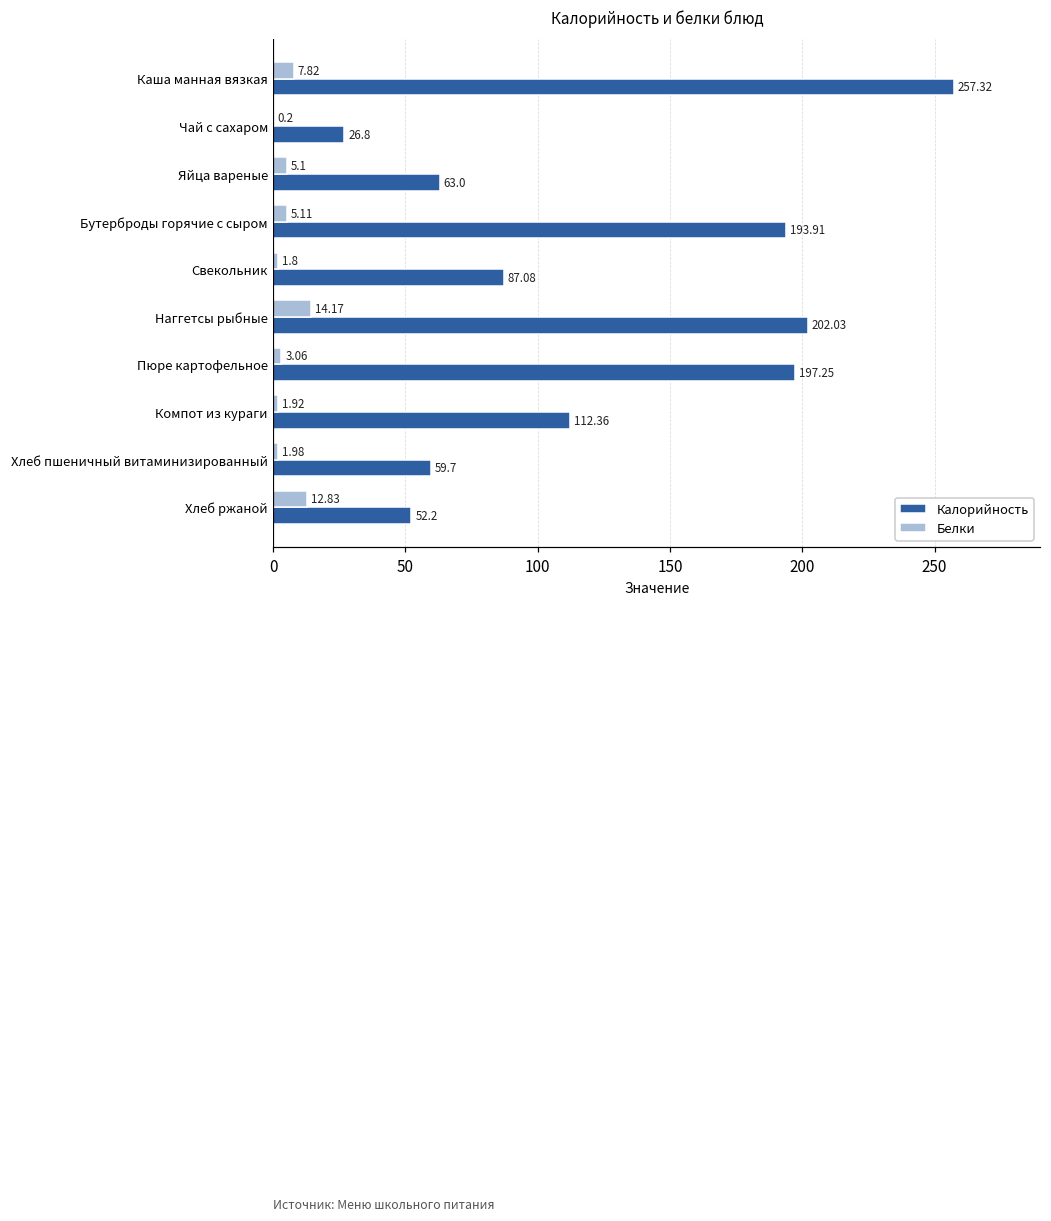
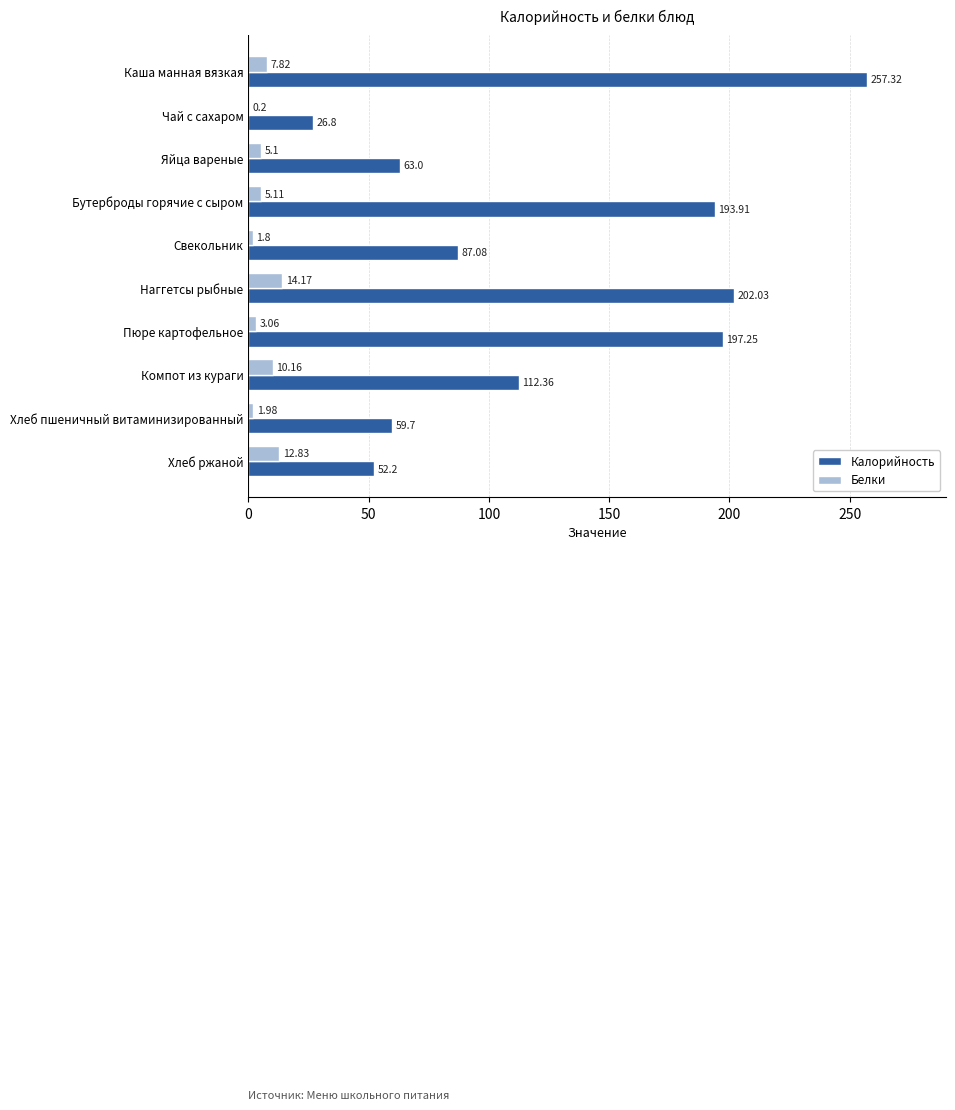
Белки, Компот из кураги: 1.92 -> 10.16
